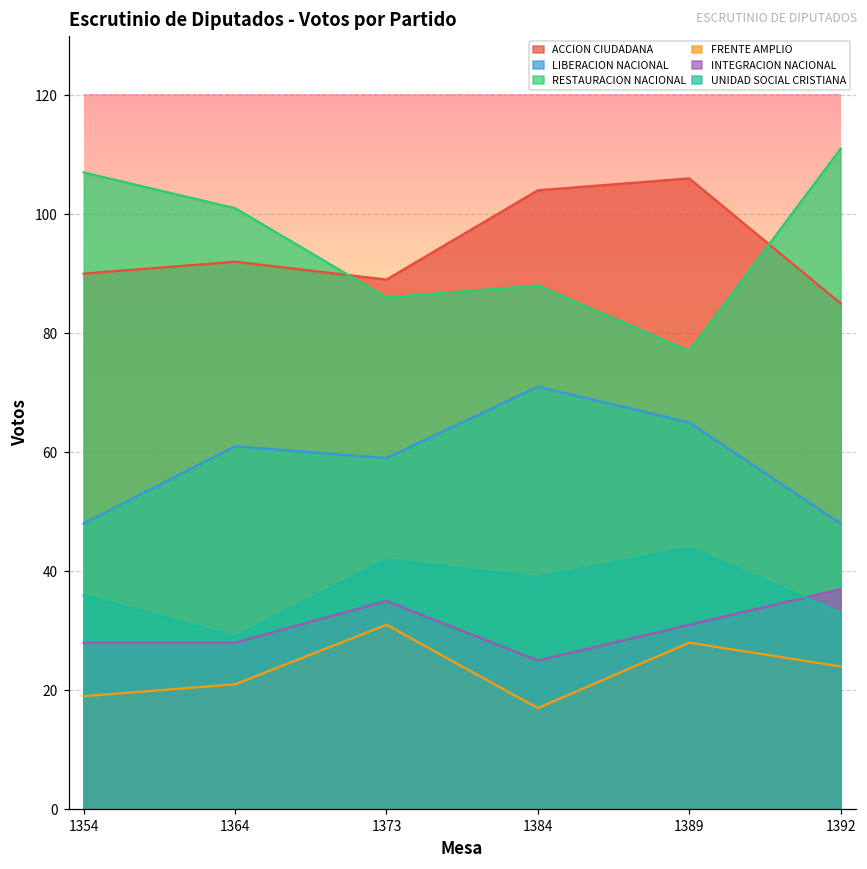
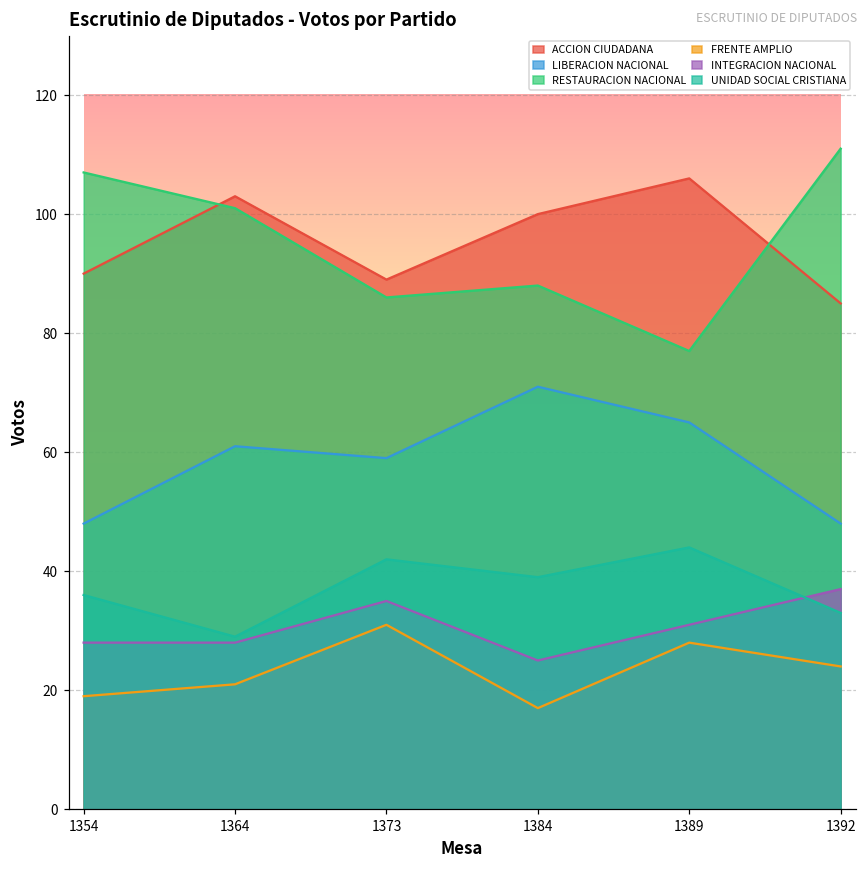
ACCION CIUDADANA, 1364: 92 -> 103
ACCION CIUDADANA, 1384: 104 -> 100
